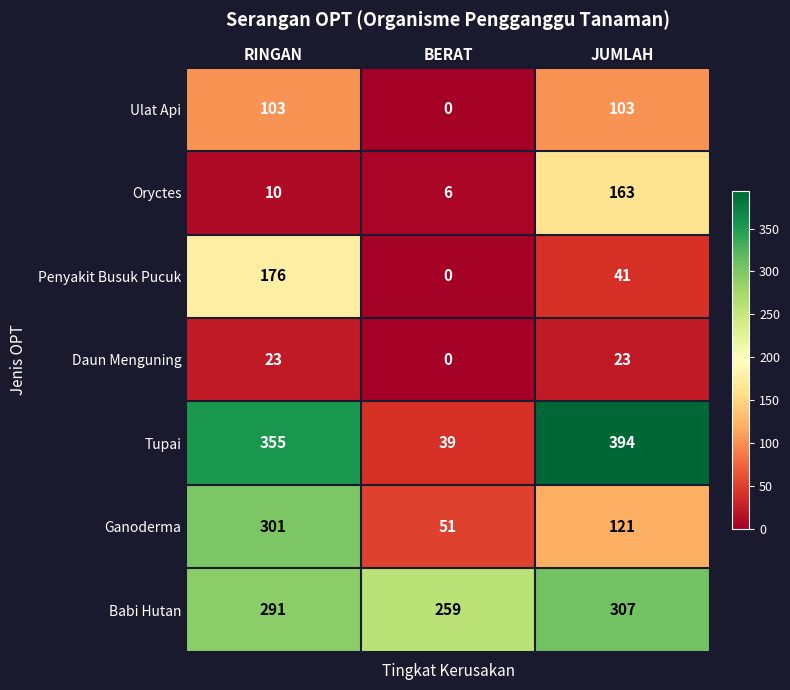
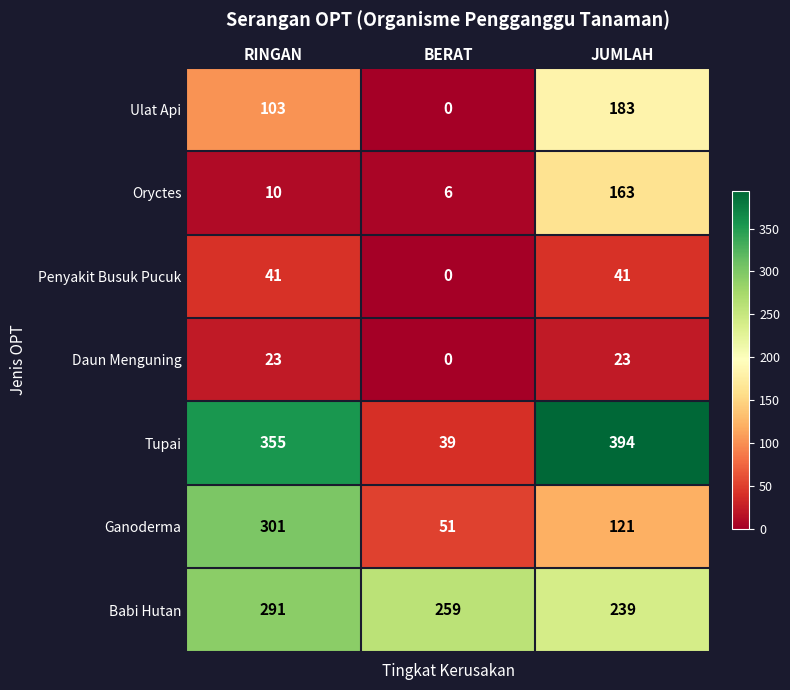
Ulat Api, JUMLAH: 103 -> 183
Penyakit Busuk Pucuk, RINGAN: 176 -> 41
Babi Hutan, JUMLAH: 307 -> 239
